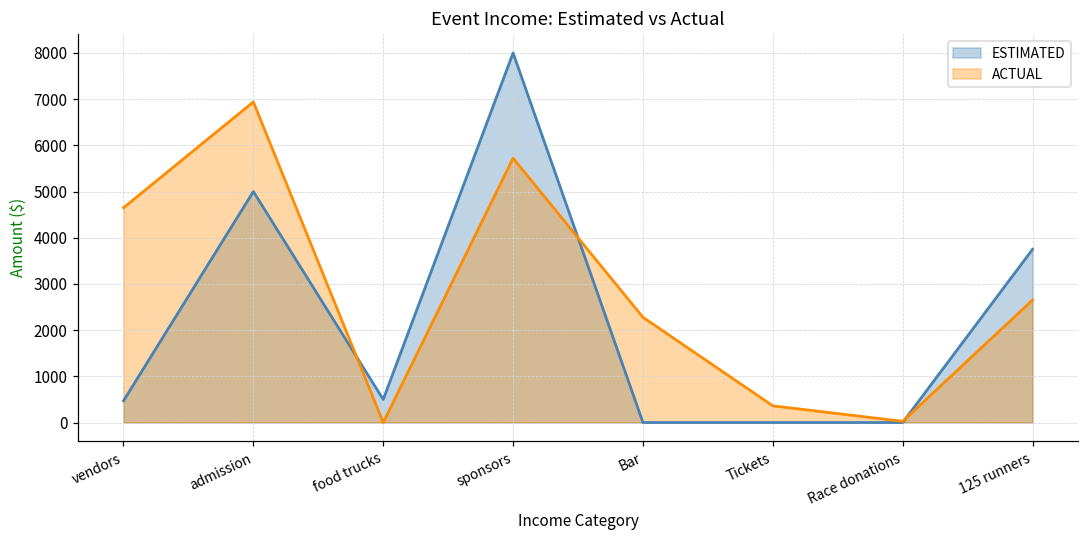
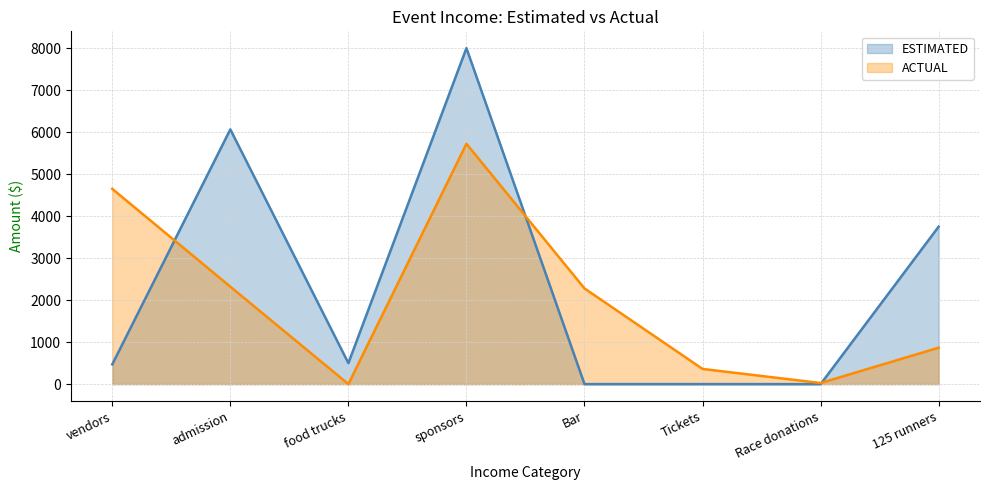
ESTIMATED, admission: 5000 -> 6100
ACTUAL, admission: 6900 -> 2300
ACTUAL, 125 runners: 2700 -> 900
